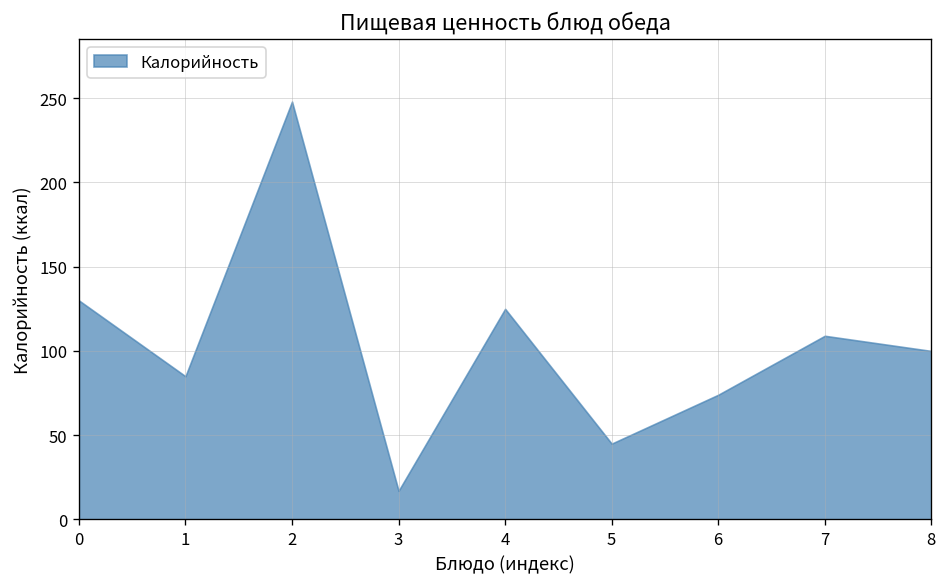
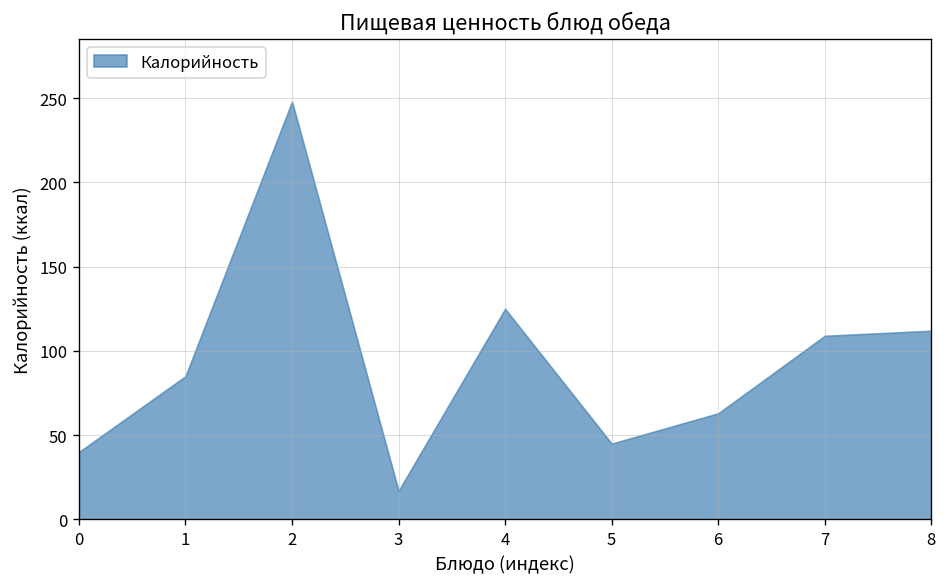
0: 130 -> 40
6: 74 -> 63
8: 100 -> 112
